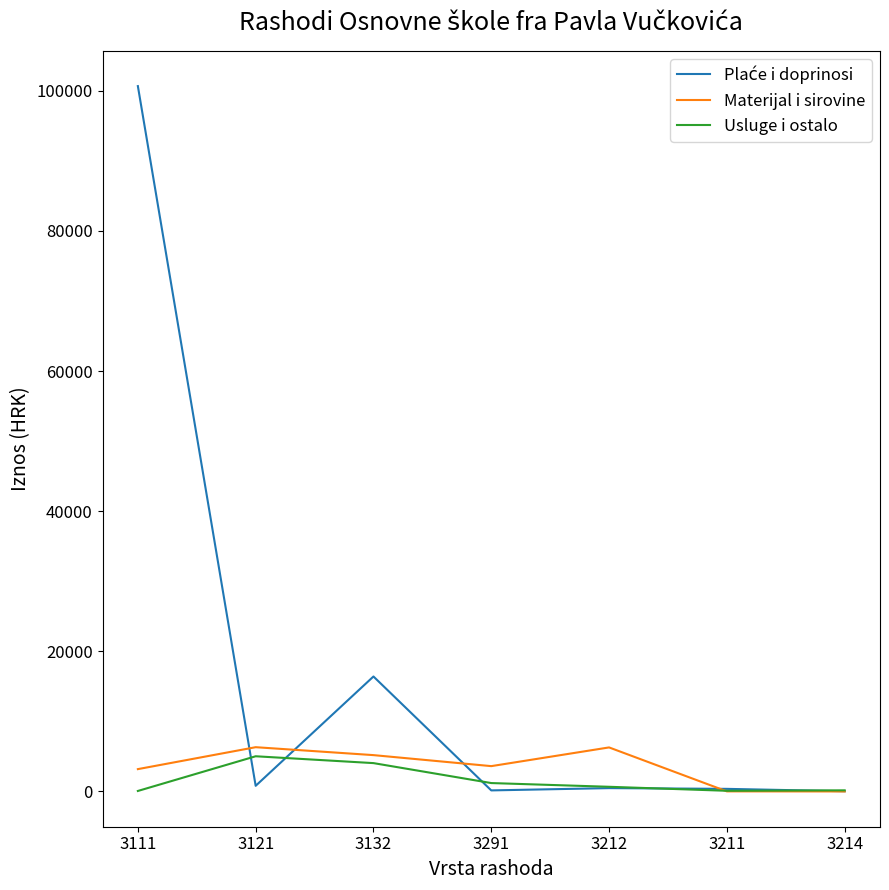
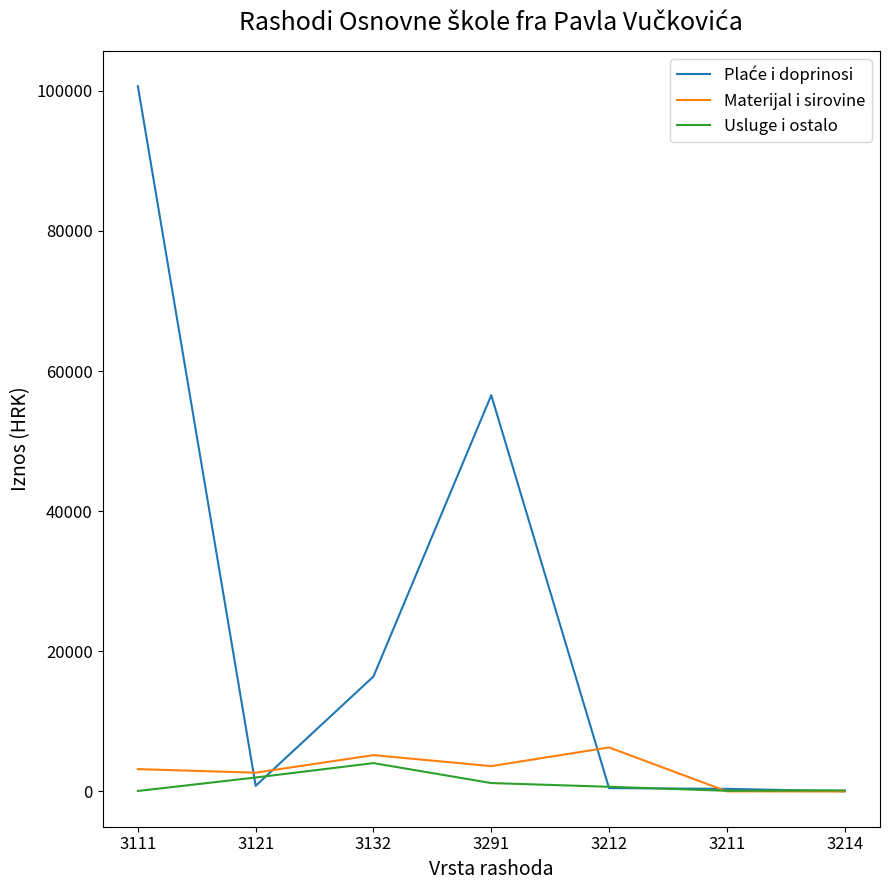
Materijal i sirovine, 3121: 6000 -> 3000
Usluge i ostalo, 3121: 5000 -> 2000
Plaće i doprinosi, 3291: 0 -> 57000
